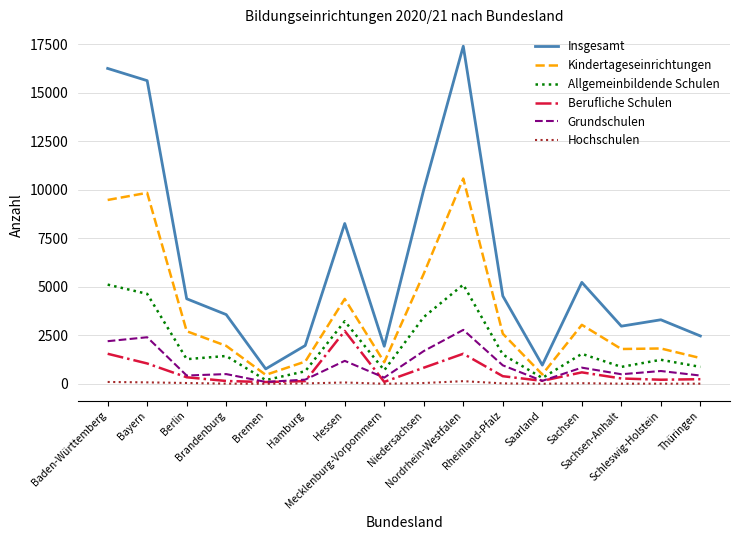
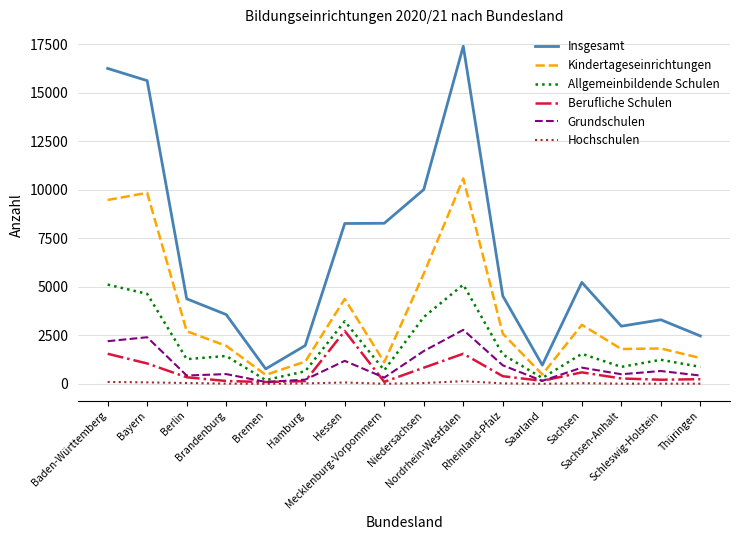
Insgesamt, Mecklenburg-Vorpommern: 1900 -> 8300
